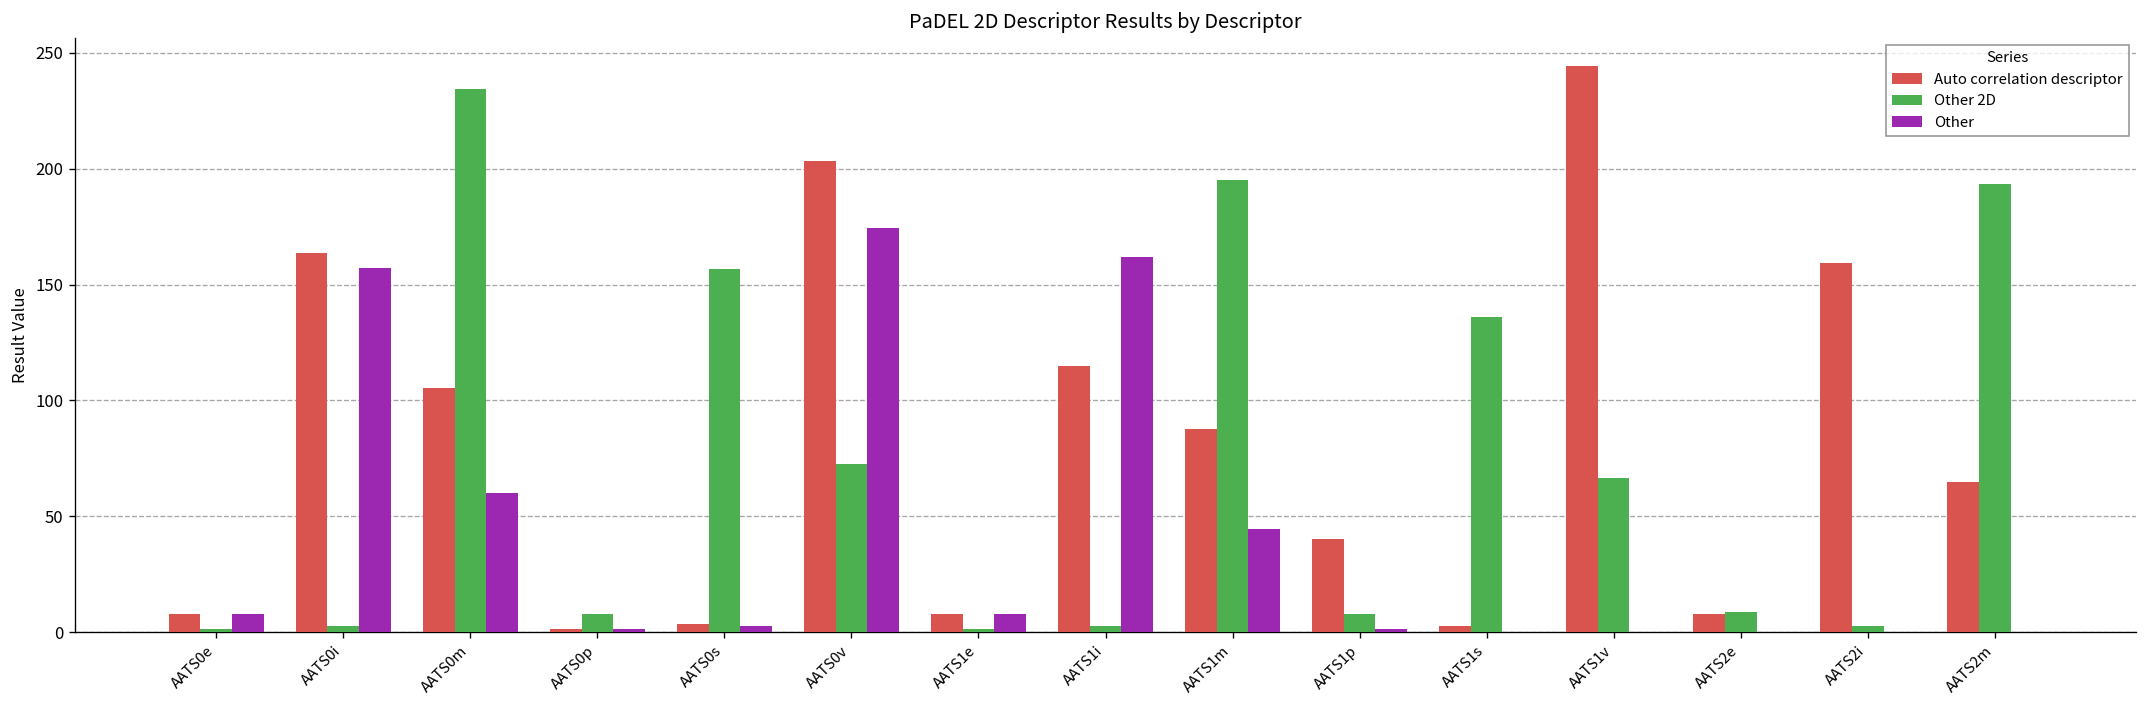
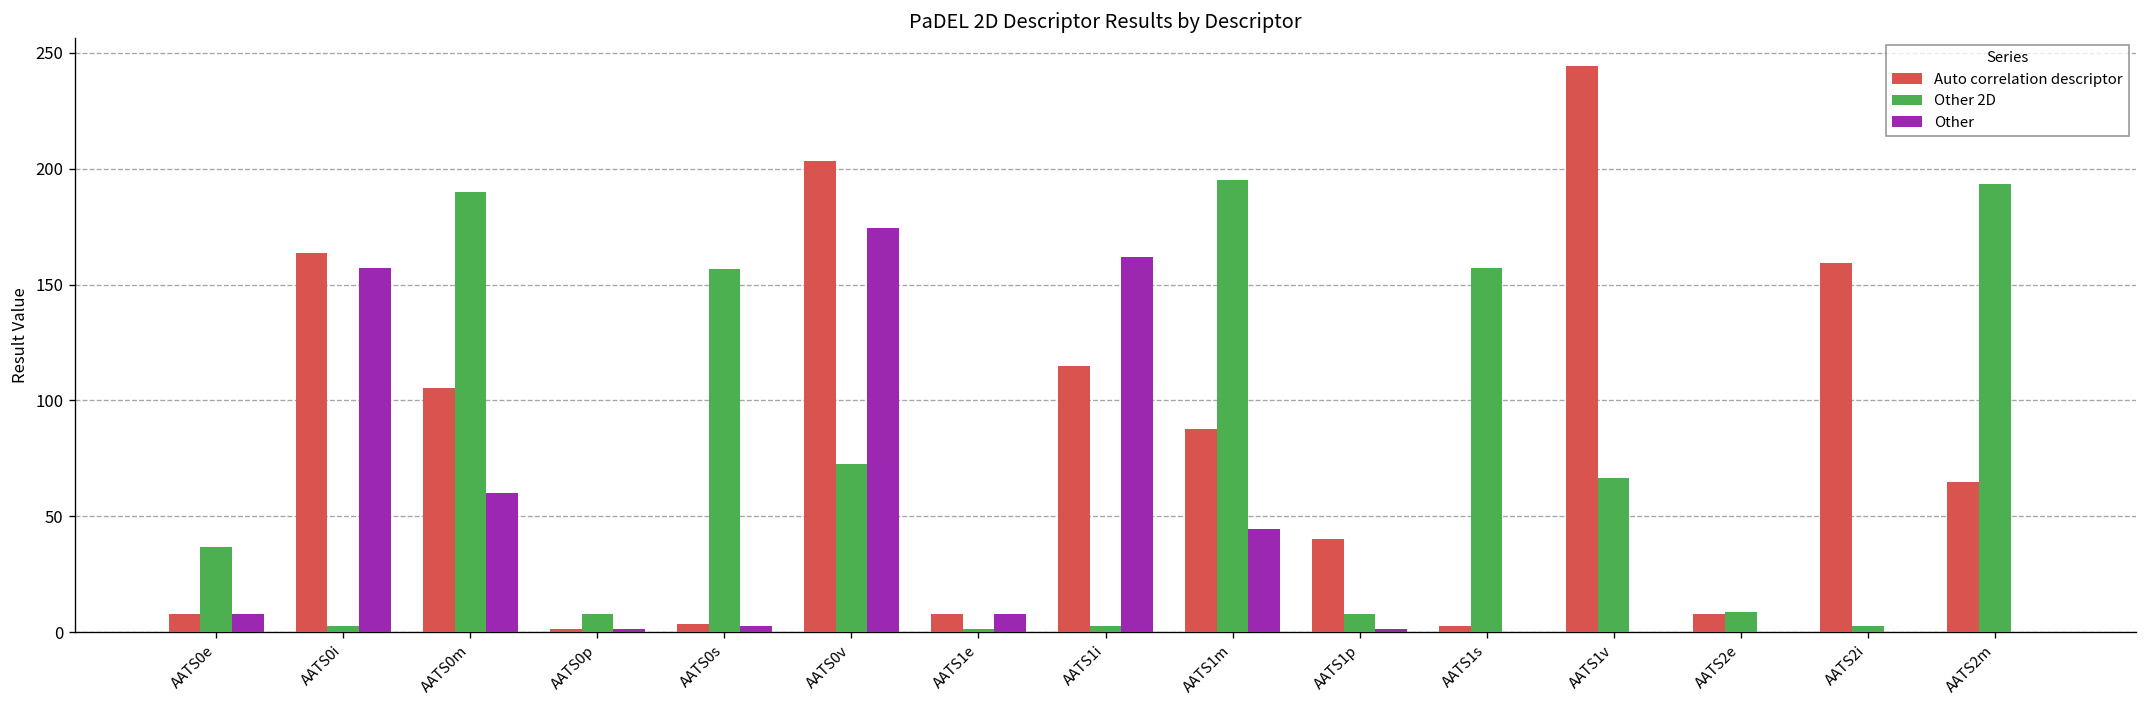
Other 2D, AATS0e: 1 -> 37
Other 2D, AATS0m: 234 -> 190
Other 2D, AATS1s: 136 -> 157
